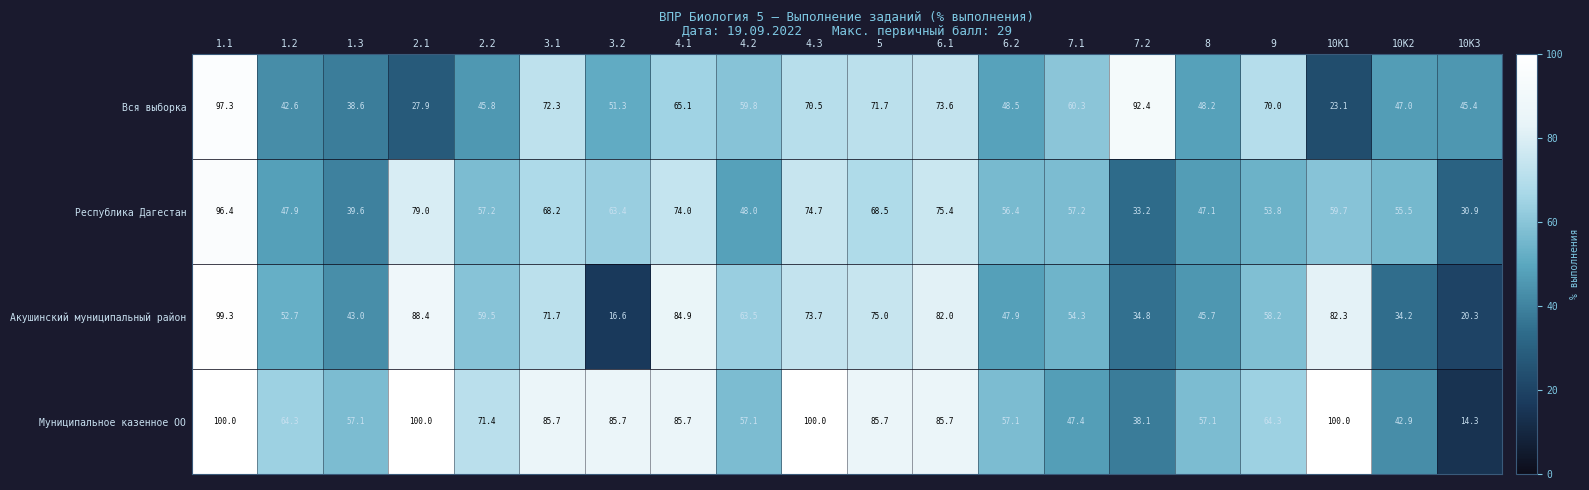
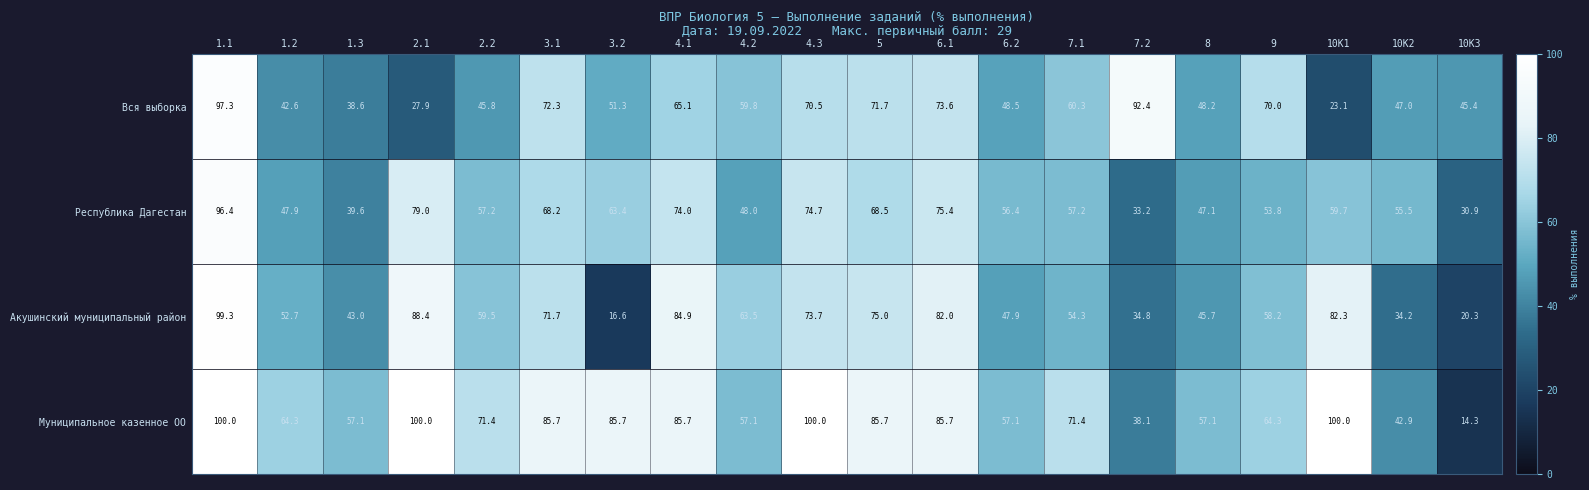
Муниципальное казенное ОО, 7.1: 47.4 -> 71.4
